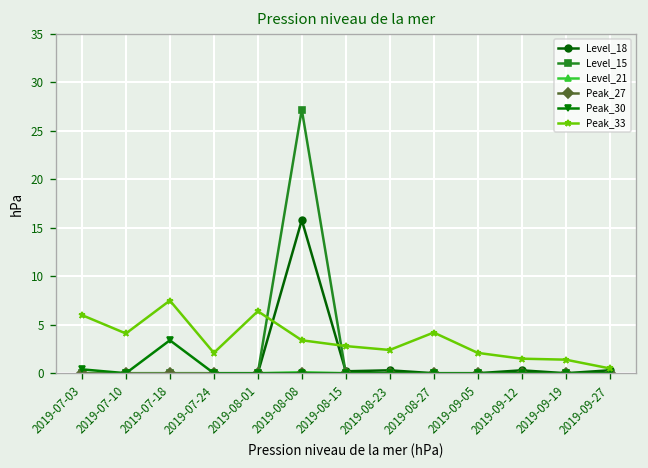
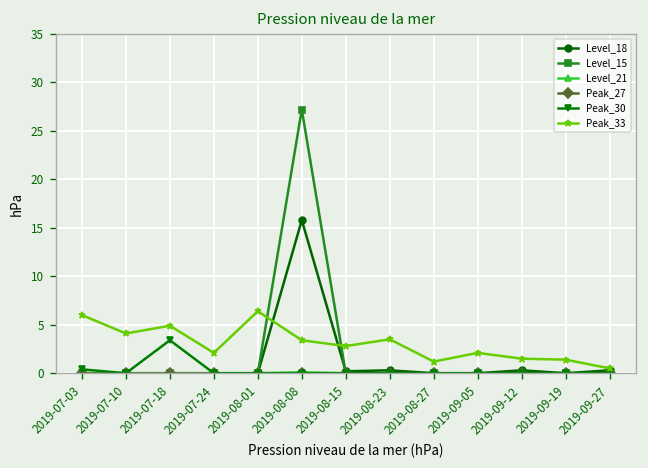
Peak_33, 2019-07-18: 8 -> 5
Peak_33, 2019-08-23: 2 -> 4
Peak_33, 2019-08-27: 4 -> 1
